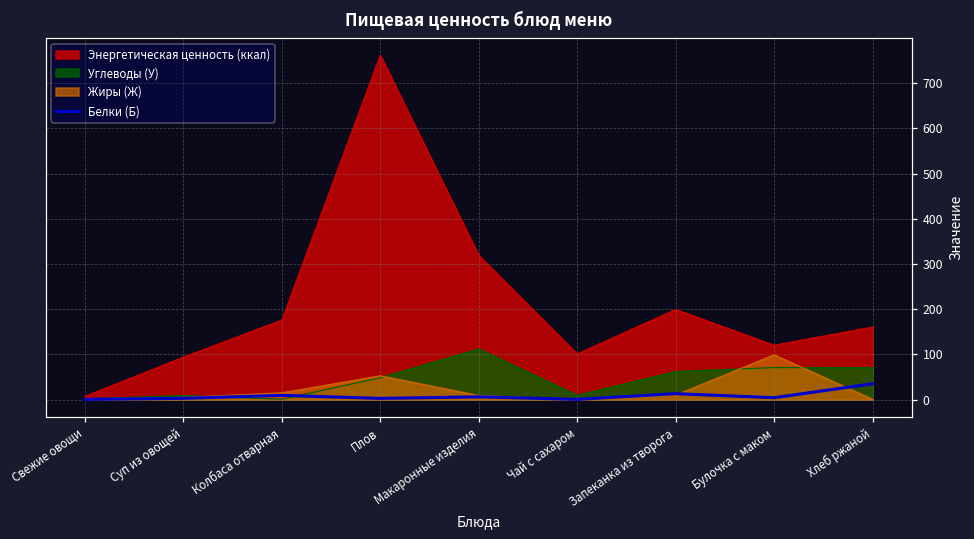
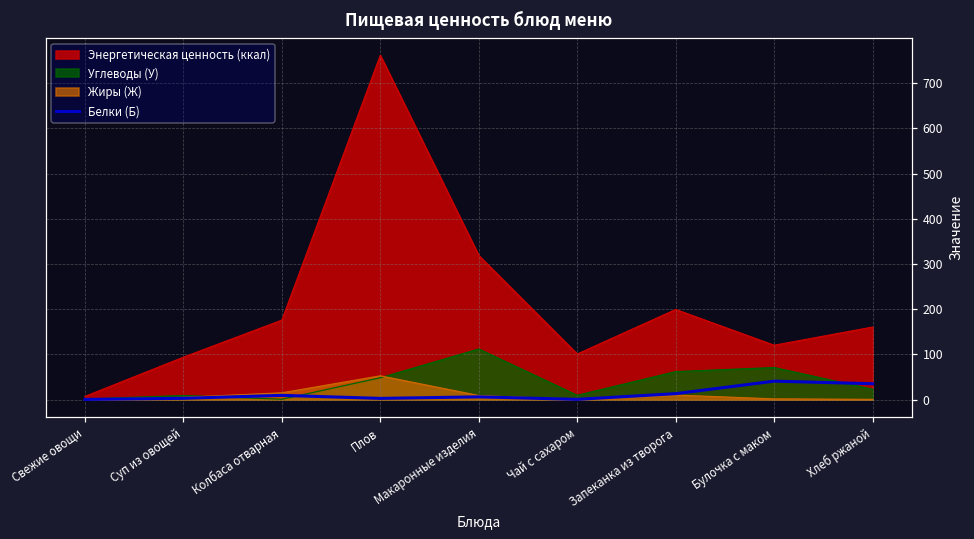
Жиры (Ж), Булочка с маком: 100 -> 0
Белки (Б), Булочка с маком: 0 -> 40
Углеводы (У), Хлеб ржаной: 70 -> 20
